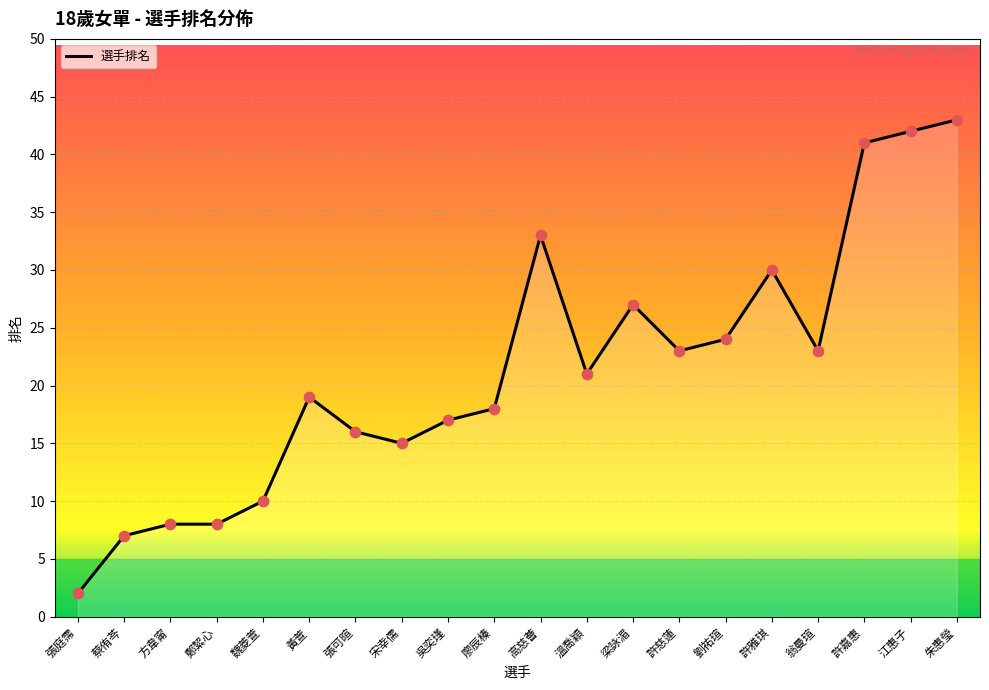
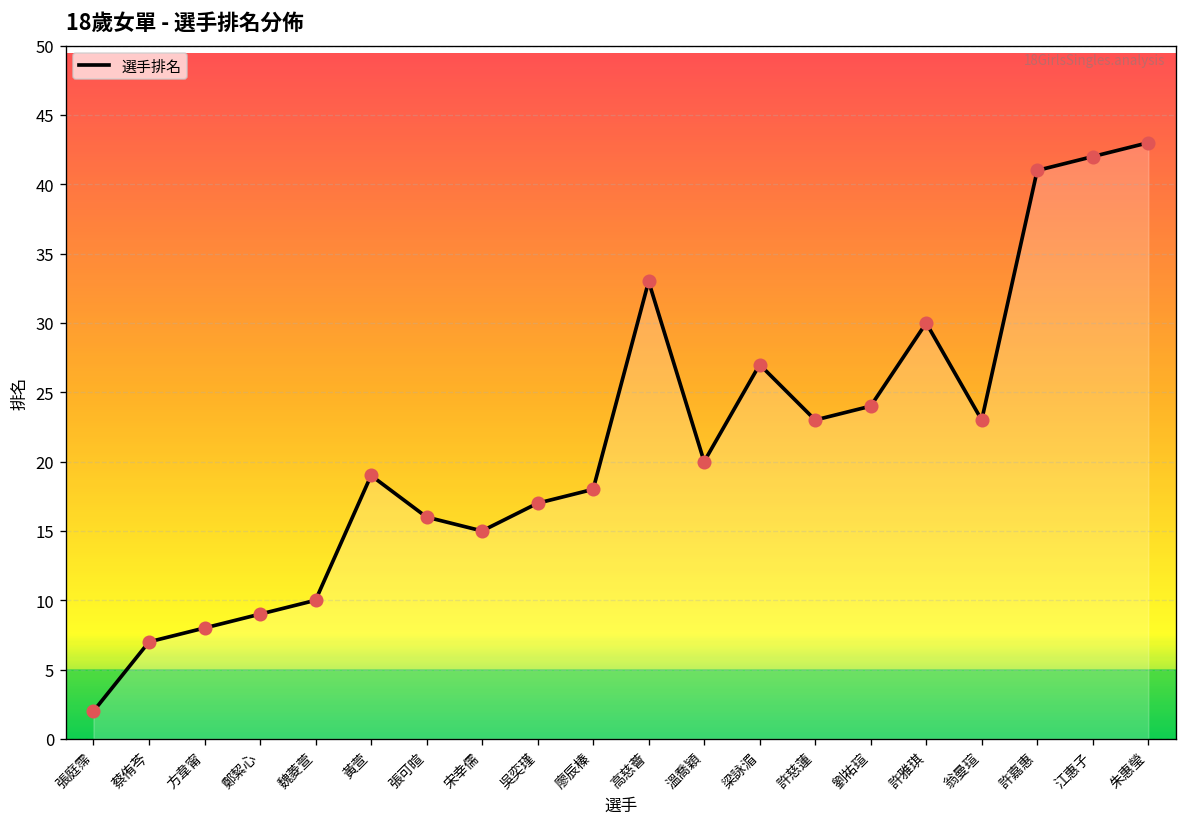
鄭絜心: 8 -> 9
溫喬穎: 21 -> 20
